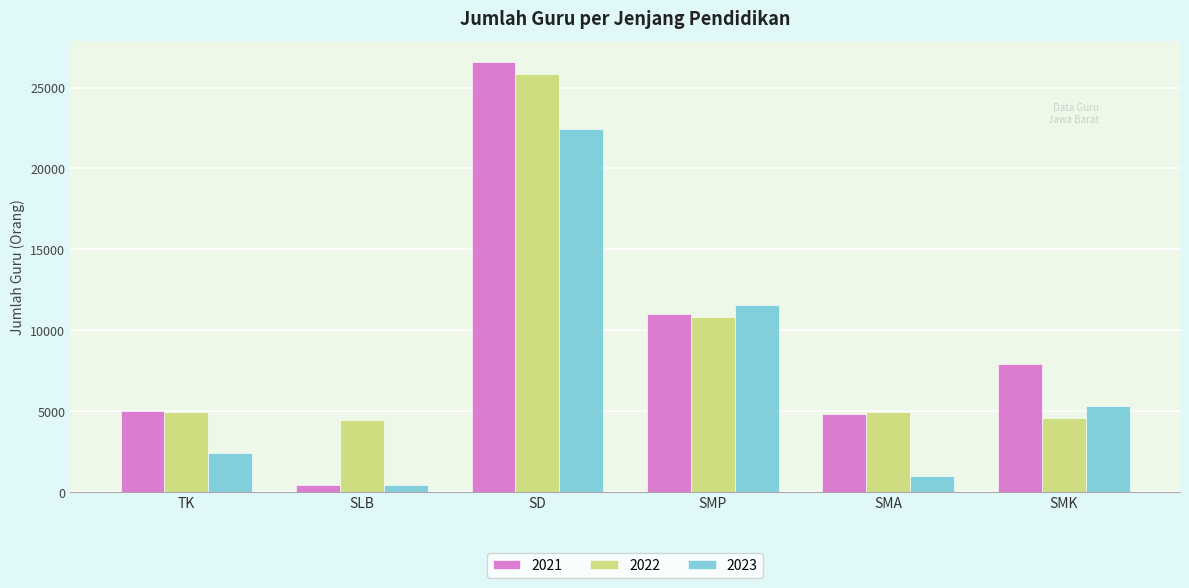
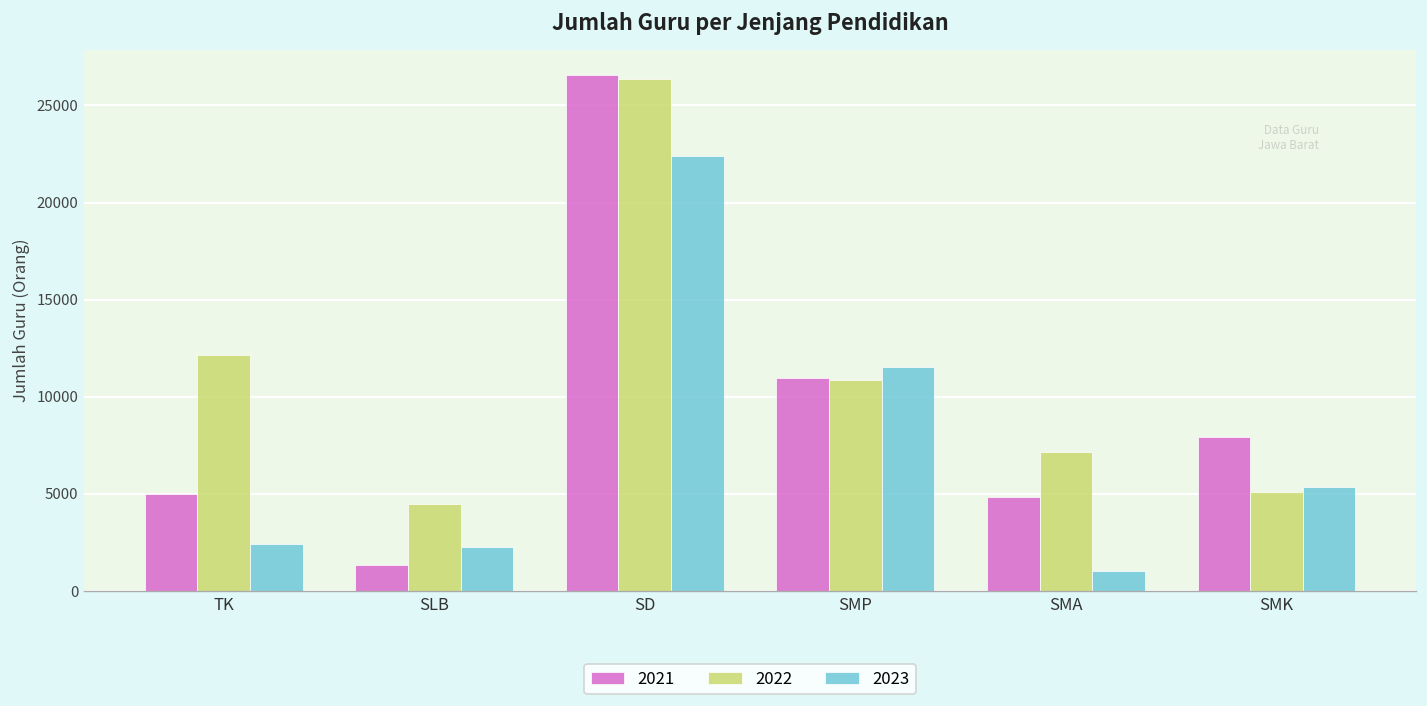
2022, TK: 4900 -> 12100
2021, SLB: 400 -> 1300
2023, SLB: 400 -> 2300
2022, SD: 25900 -> 26400
2022, SMA: 5000 -> 7100
2022, SMK: 4500 -> 5100
